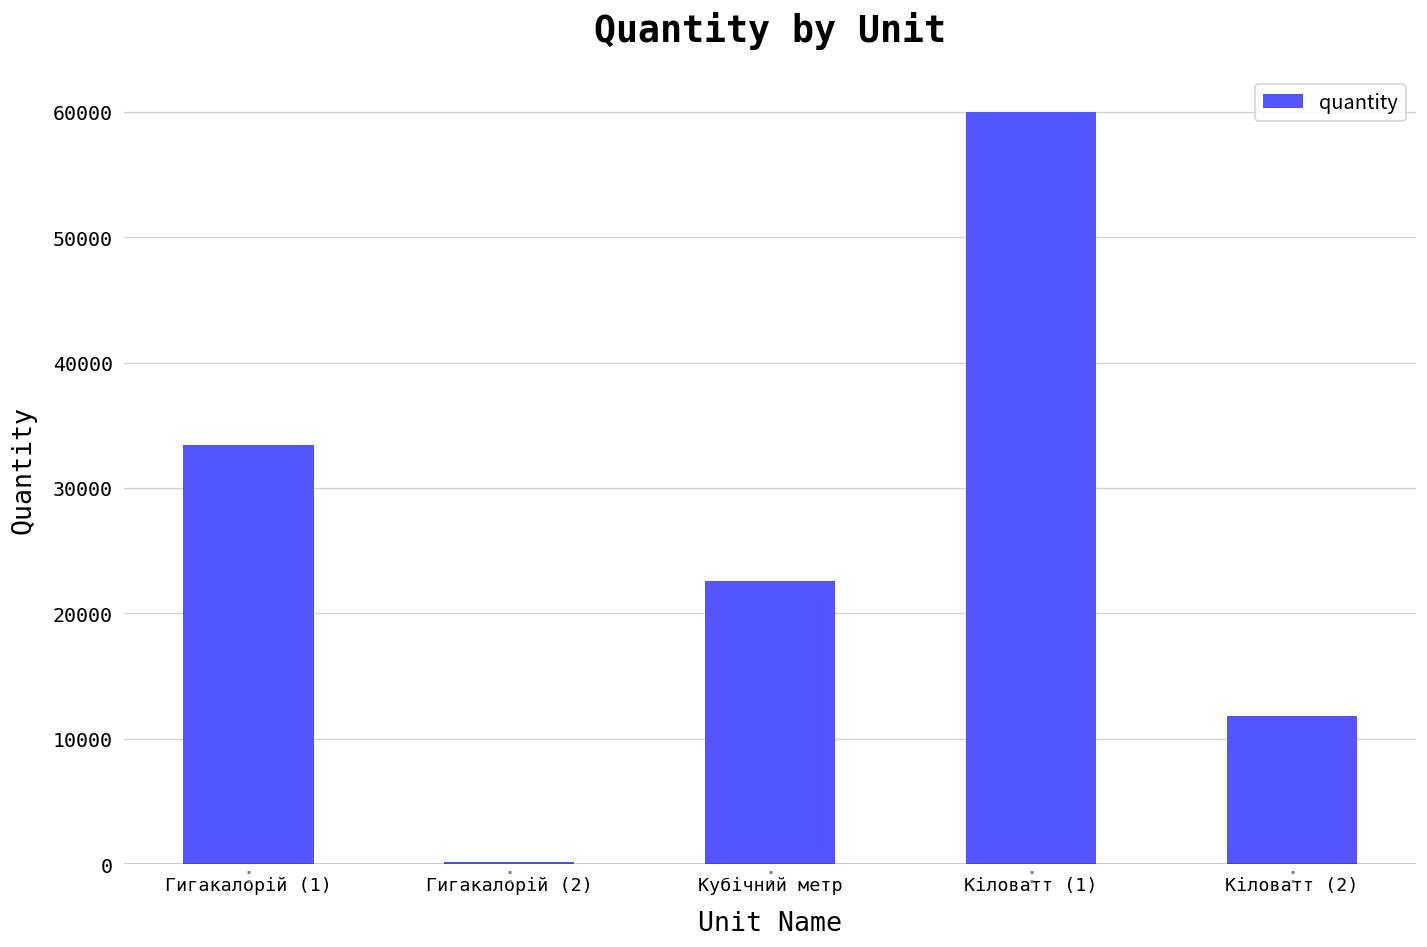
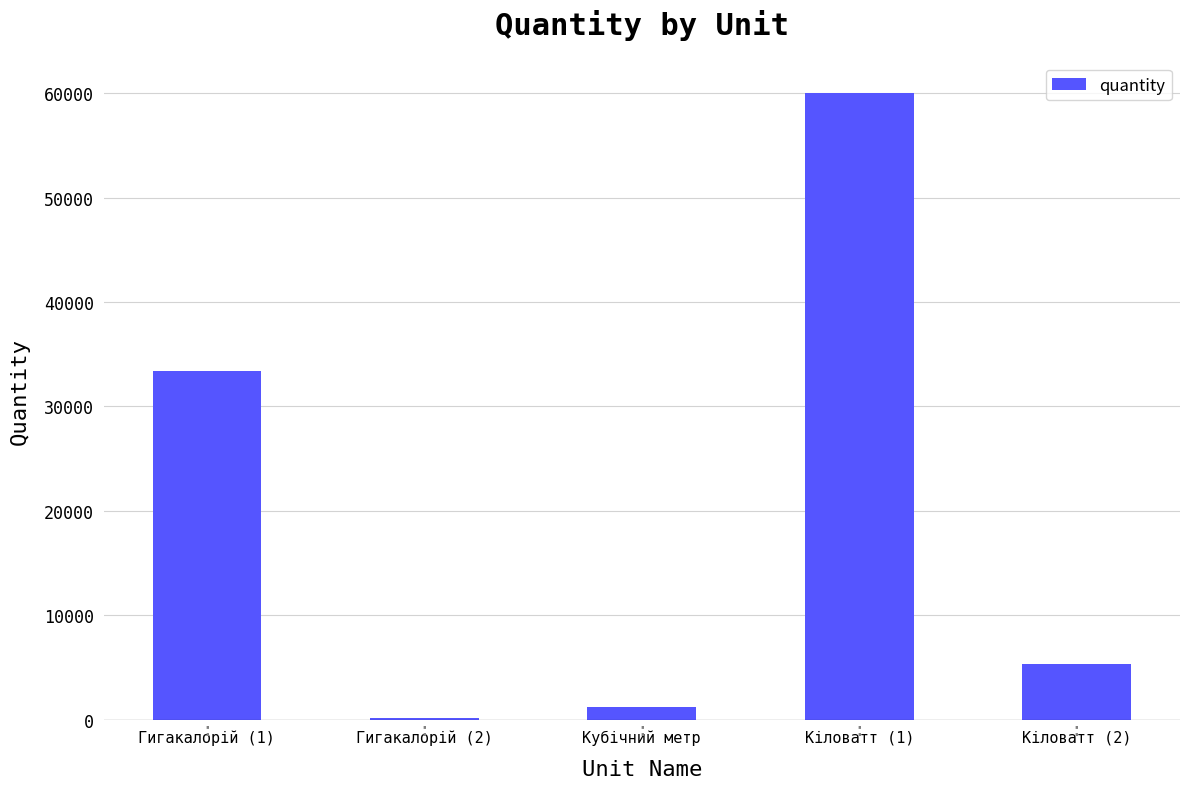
Кубічний метр: 22600 -> 1200
Кіловатт (2): 11800 -> 5400
